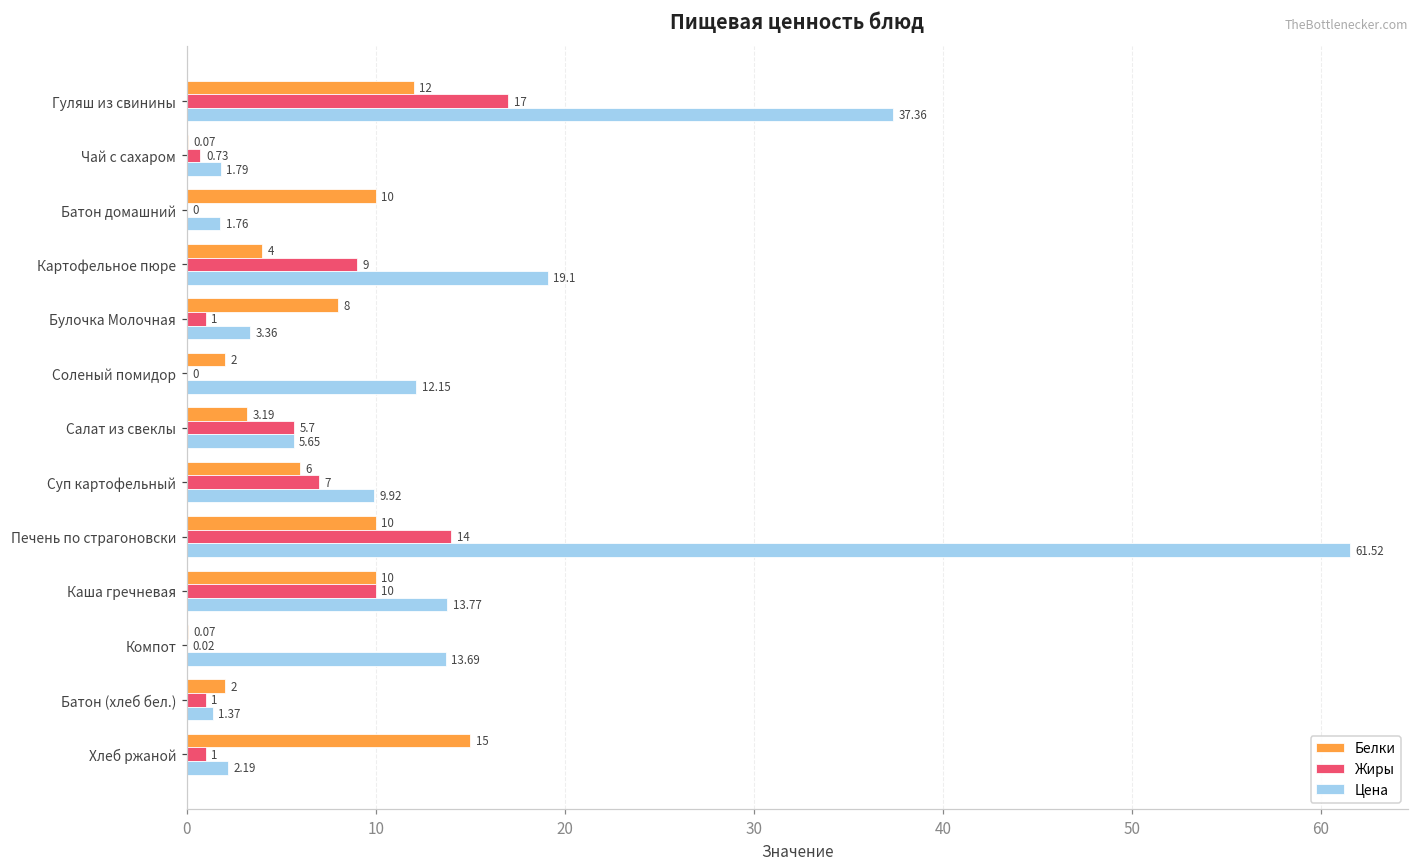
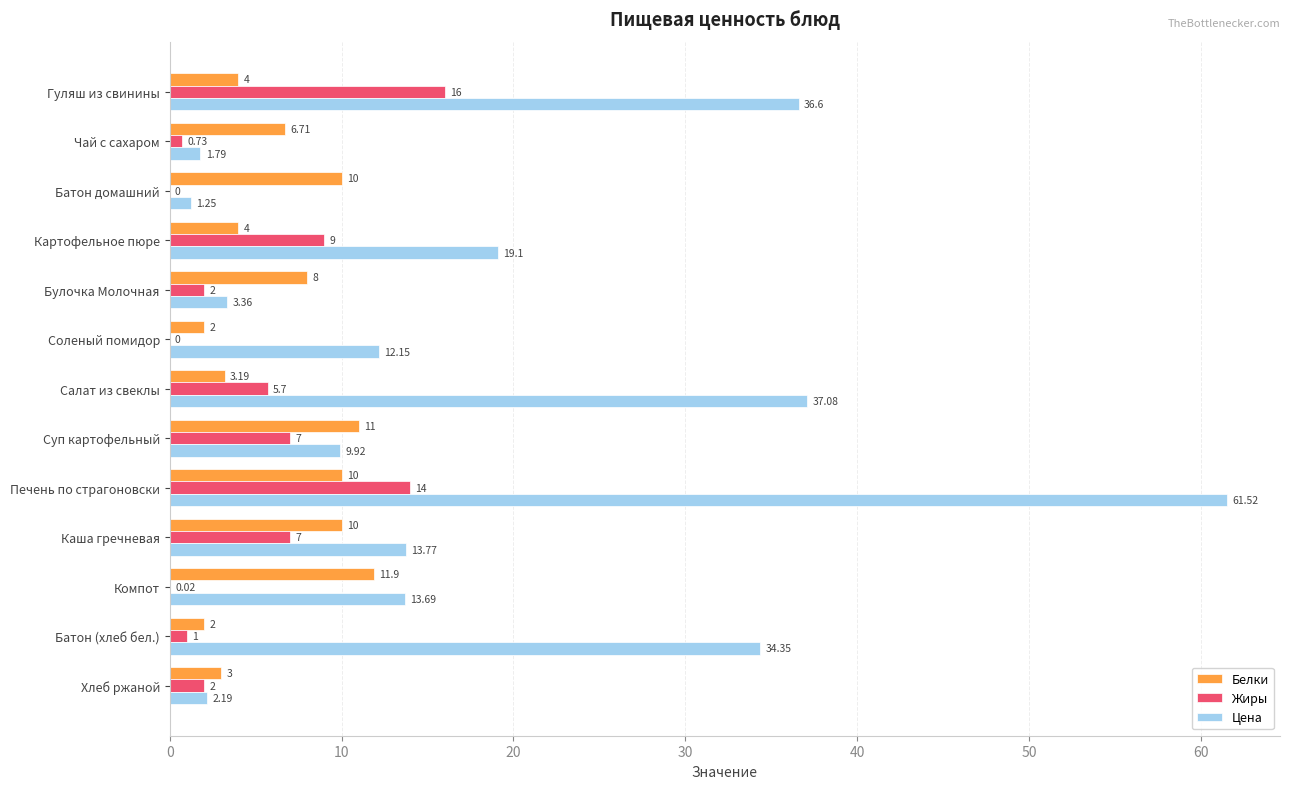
Белки, Гуляш из свинины: 12 -> 4
Жиры, Гуляш из свинины: 17 -> 16
Цена, Гуляш из свинины: 37.36 -> 36.6
Белки, Чай с сахаром: 0.07 -> 6.71
Цена, Батон домашний: 1.76 -> 1.25
Жиры, Булочка Молочная: 1 -> 2
Цена, Салат из свеклы: 5.65 -> 37.08
Белки, Суп картофельный: 6 -> 11
Жиры, Каша гречневая: 10 -> 7
Белки, Компот: 0.07 -> 11.9
Цена, Батон (хлеб бел.): 1.37 -> 34.35
Белки, Хлеб ржаной: 15 -> 3
Жиры, Хлеб ржаной: 1 -> 2
